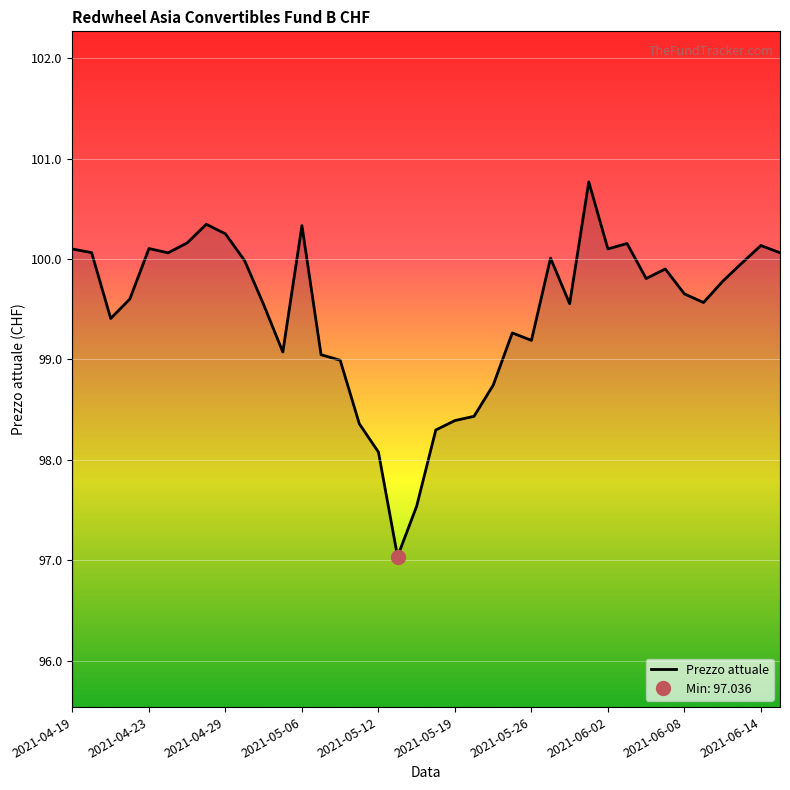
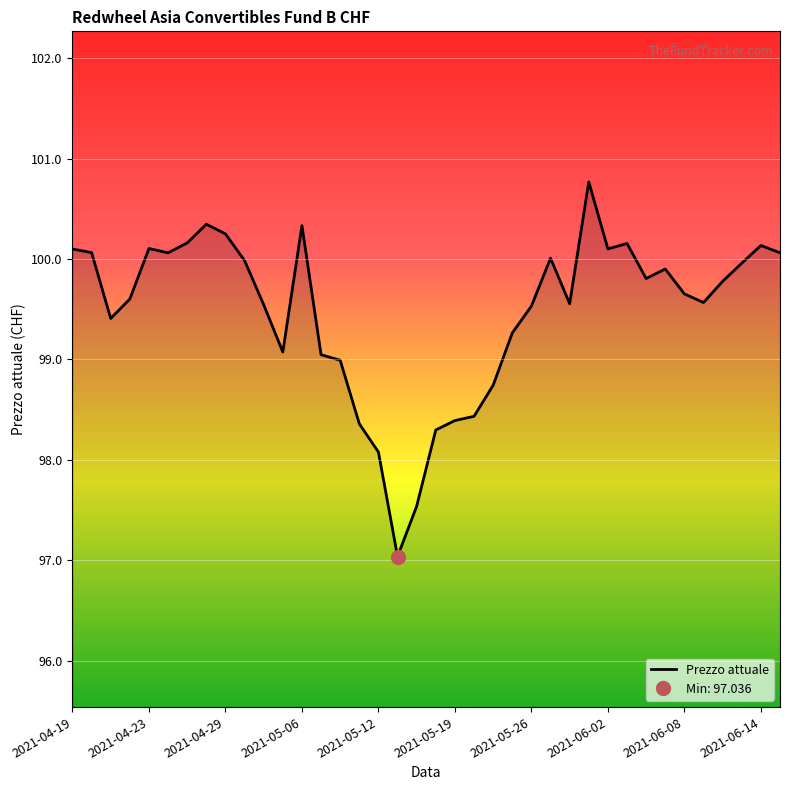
Prezzo attuale, 2021-05-26: 99.19 -> 99.53
